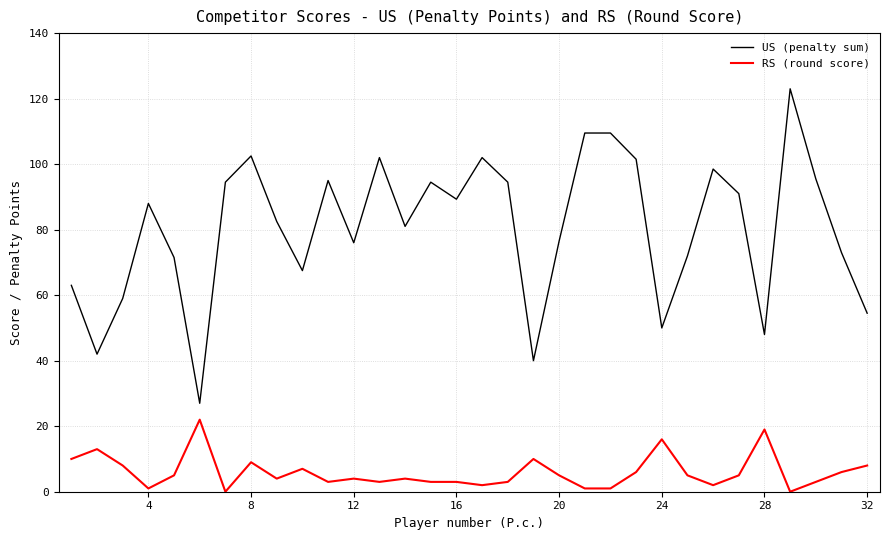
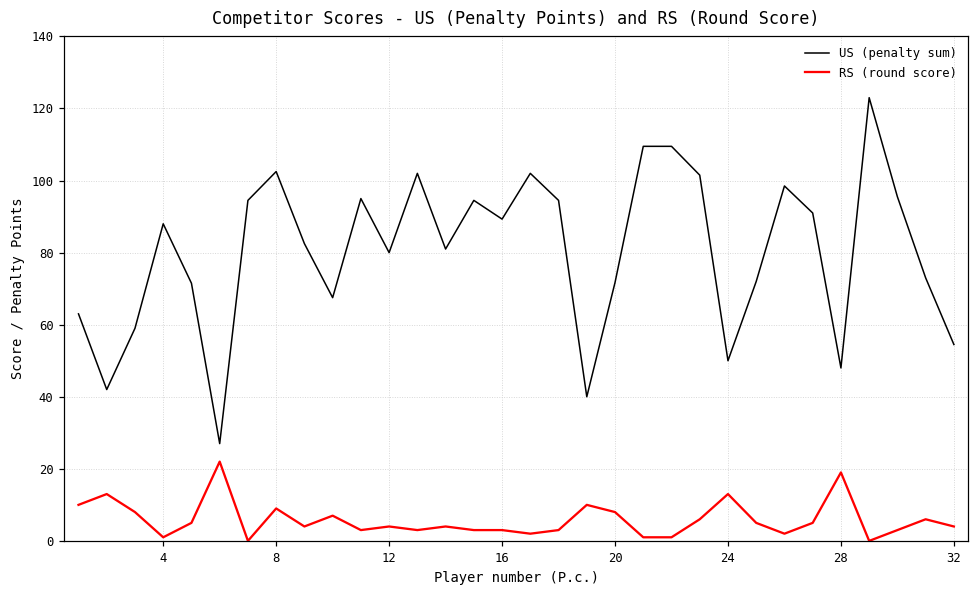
US (penalty sum), 12: 76 -> 80
US (penalty sum), 20: 77 -> 72
RS (round score), 20: 5 -> 8
RS (round score), 24: 16 -> 13
RS (round score), 32: 8 -> 4
